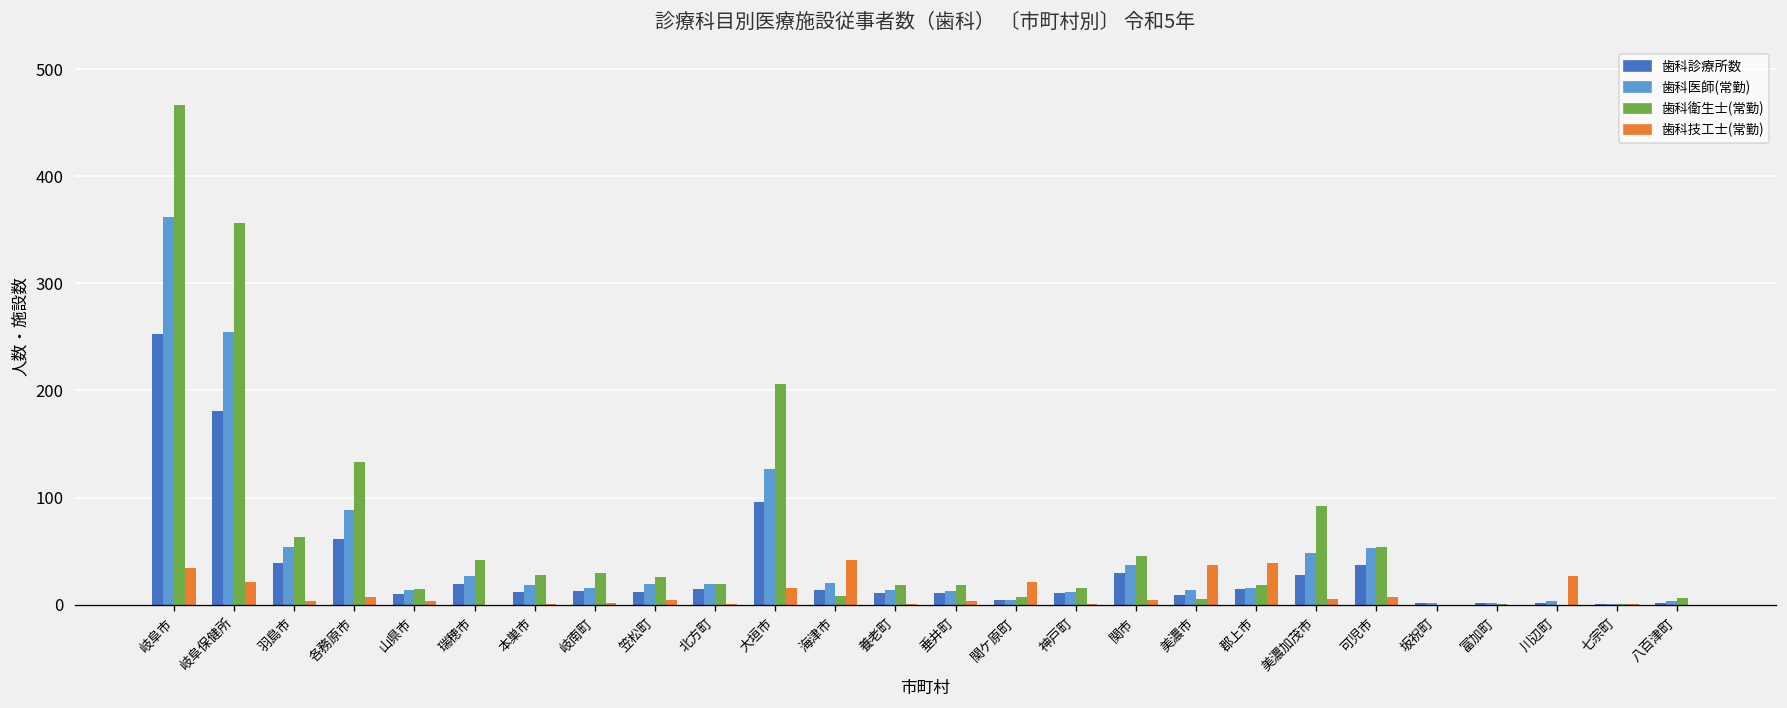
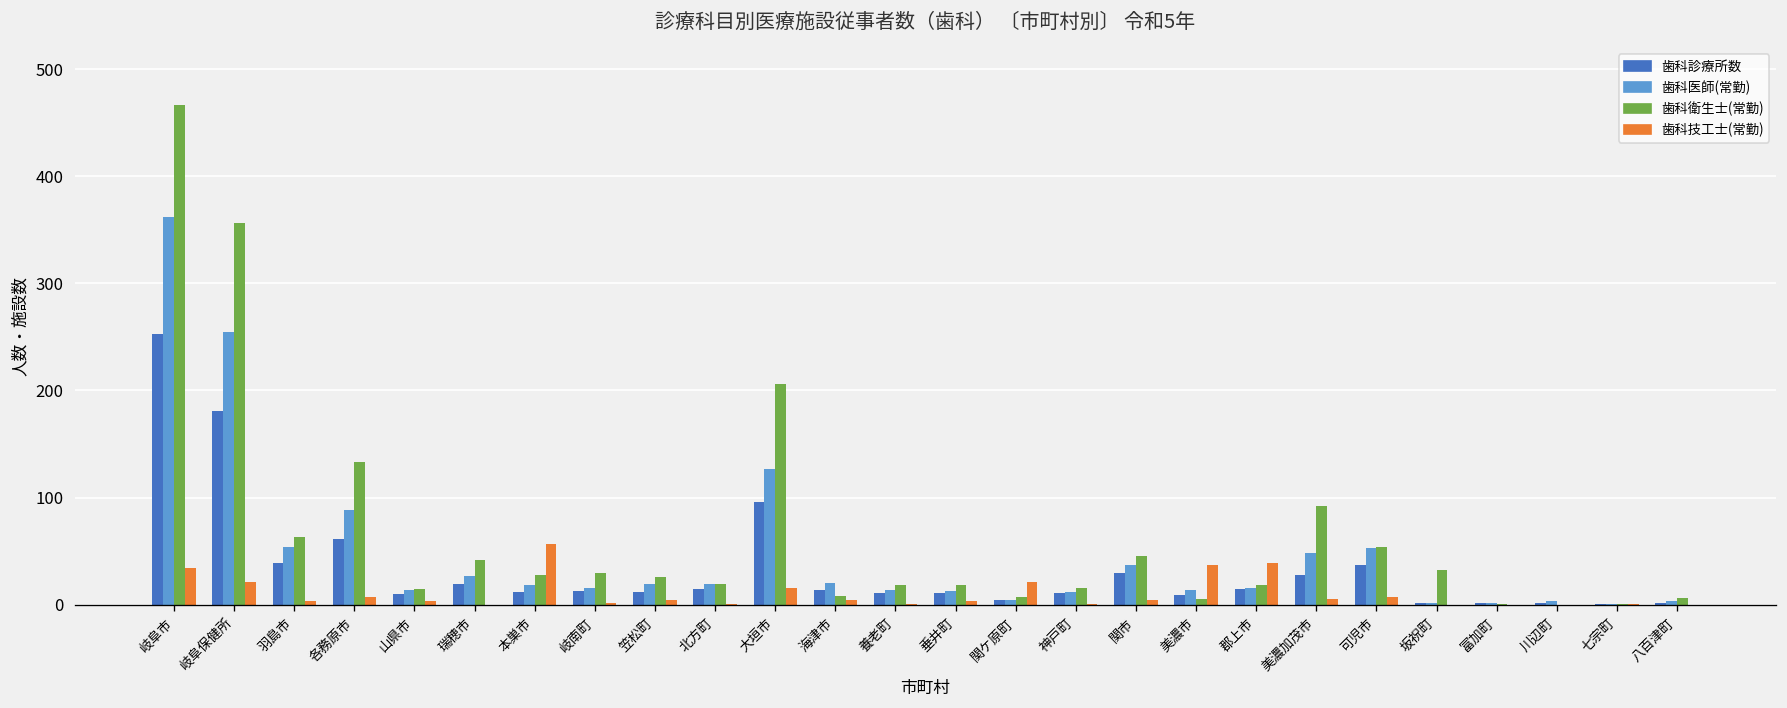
歯科技工士(常勤), 本巣市: 0 -> 60
歯科技工士(常勤), 海津市: 40 -> 0
歯科衛生士(常勤), 坂祝町: 0 -> 30
歯科技工士(常勤), 川辺町: 30 -> 0
